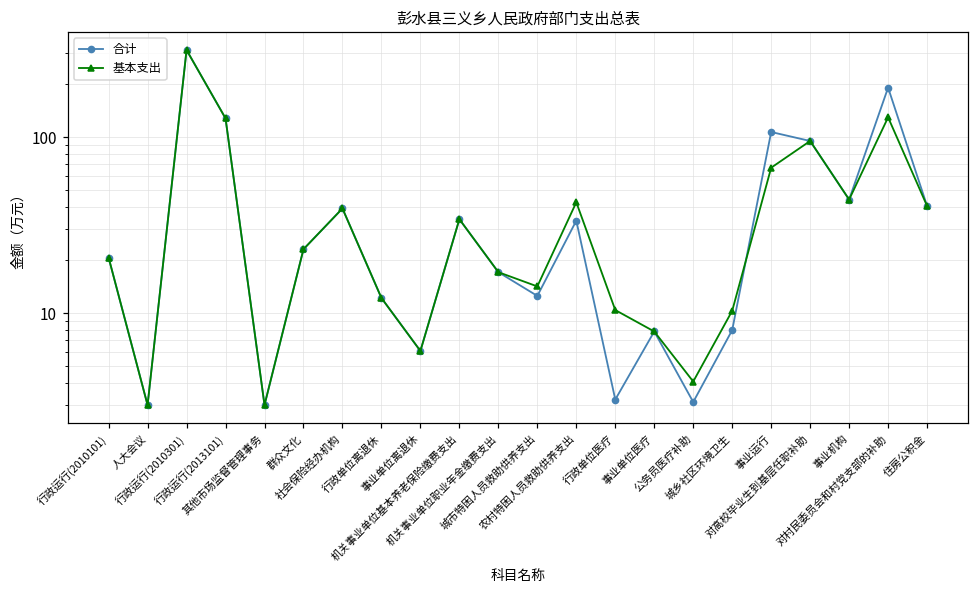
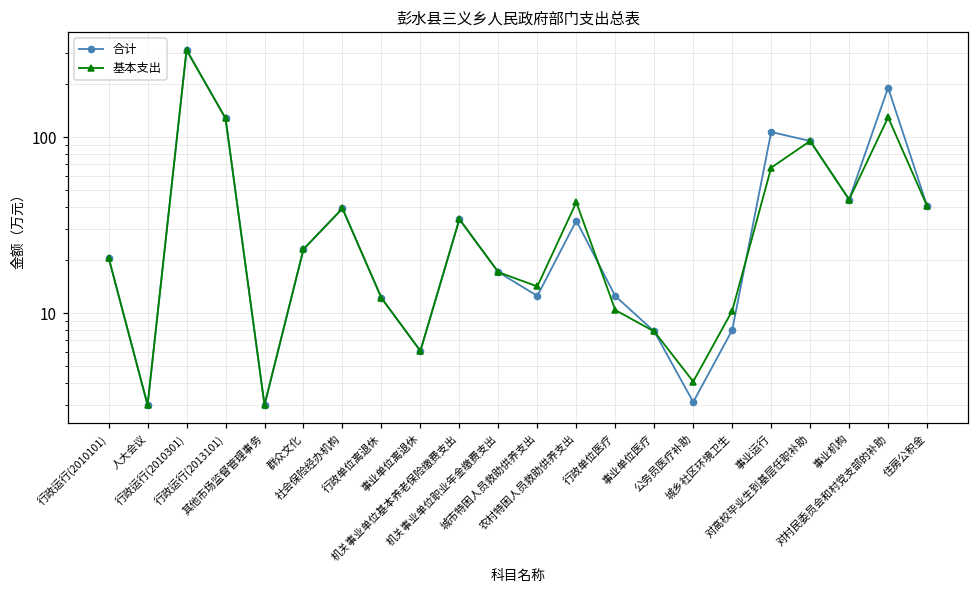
合计, 行政单位医疗: 3.2 -> 12
